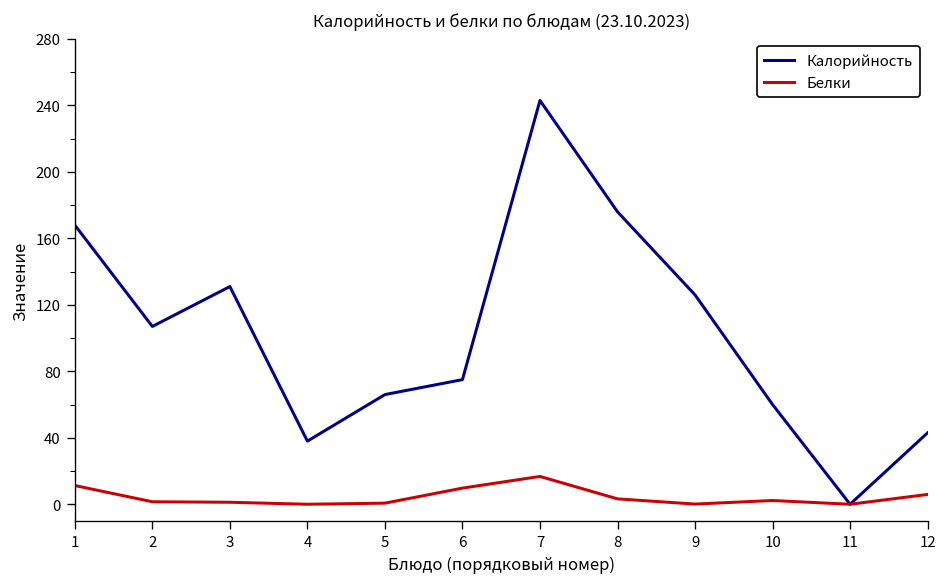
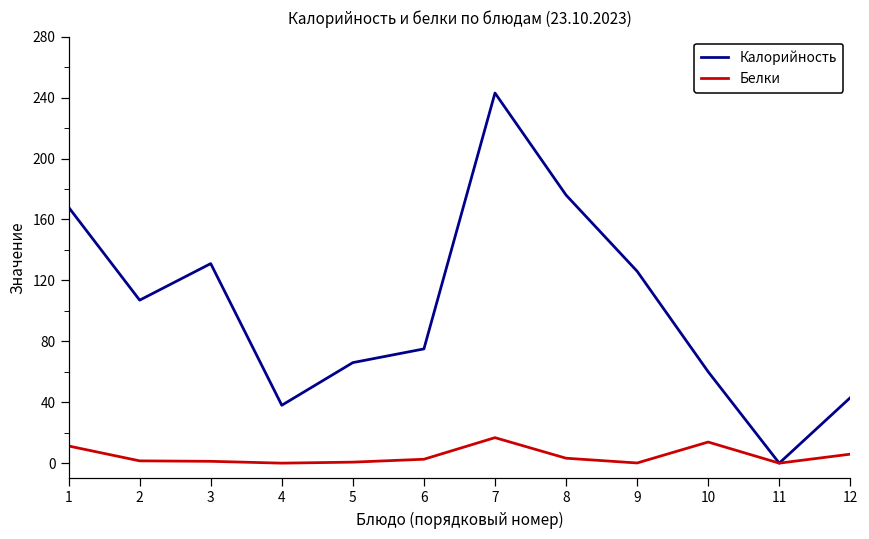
Белки, 6: 10 -> 3
Белки, 10: 2 -> 14
